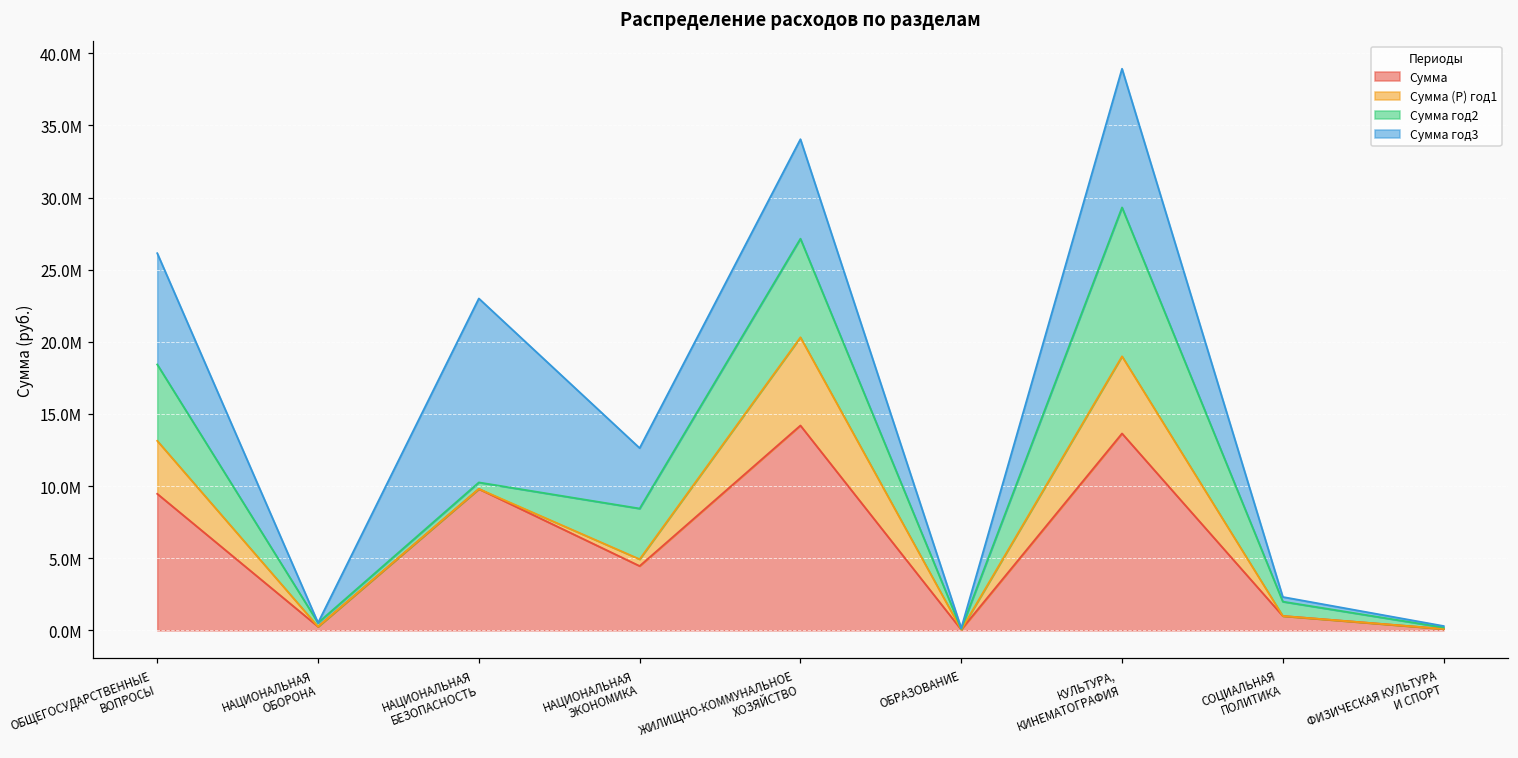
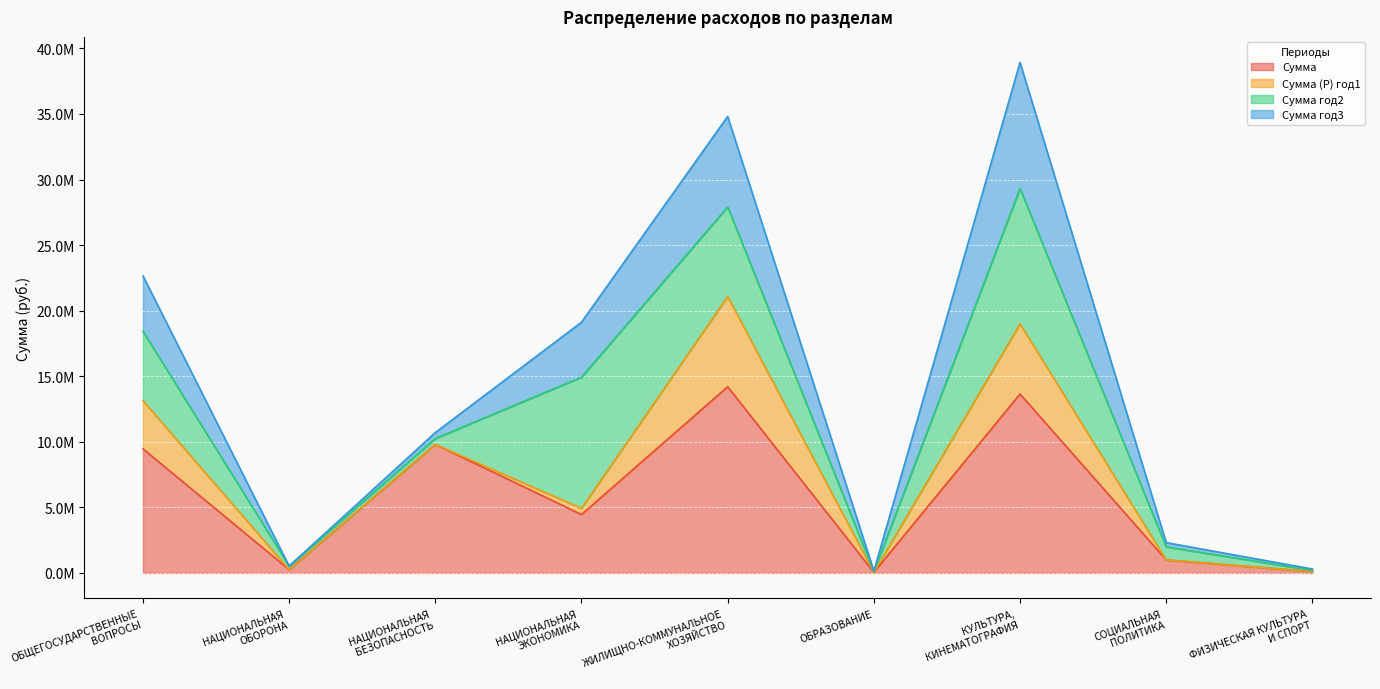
Сумма год3, ОБЩЕГОСУДАРСТВЕННЫЕ ВОПРОСЫ: 7700000 -> 4200000
Сумма год3, НАЦИОНАЛЬНАЯ БЕЗОПАСНОСТЬ: 12800000 -> 500000
Сумма год2, НАЦИОНАЛЬНАЯ ЭКОНОМИКА: 3500000 -> 10000000
Сумма (Р) год1, ЖИЛИЩНО-КОММУНАЛЬНОЕ ХОЗЯЙСТВО: 6100000 -> 6900000
